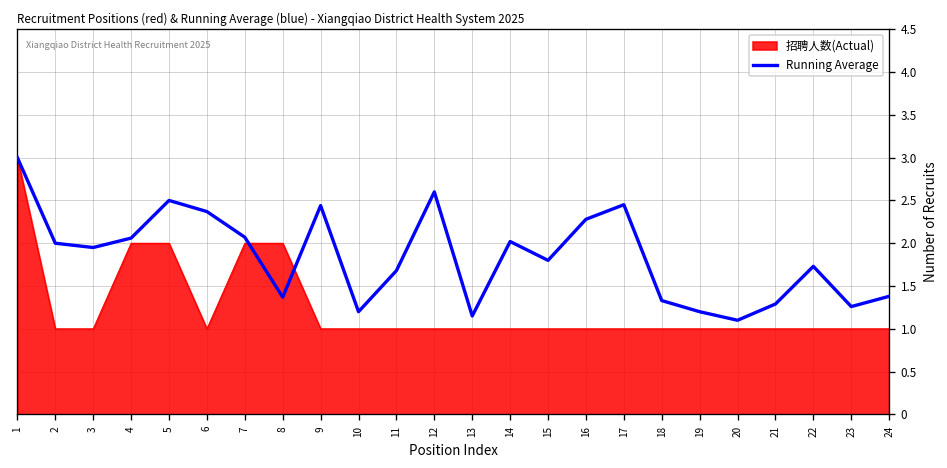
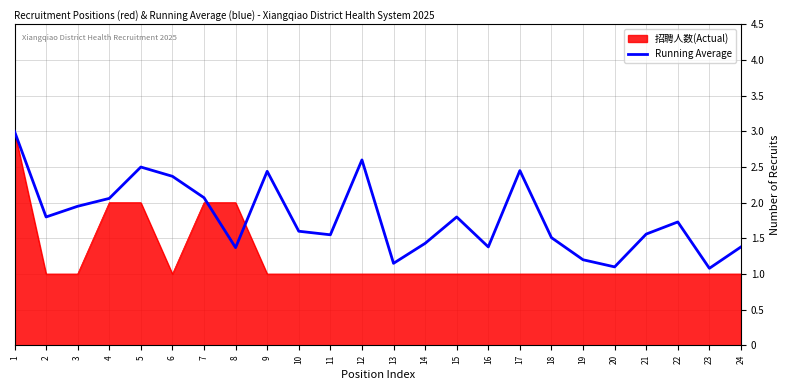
Running Average, 2: 2.0 -> 1.8
Running Average, 10: 1.2 -> 1.6
Running Average, 11: 1.7 -> 1.6
Running Average, 14: 2.0 -> 1.4
Running Average, 16: 2.3 -> 1.4
Running Average, 18: 1.3 -> 1.5
Running Average, 21: 1.3 -> 1.6
Running Average, 23: 1.3 -> 1.1
